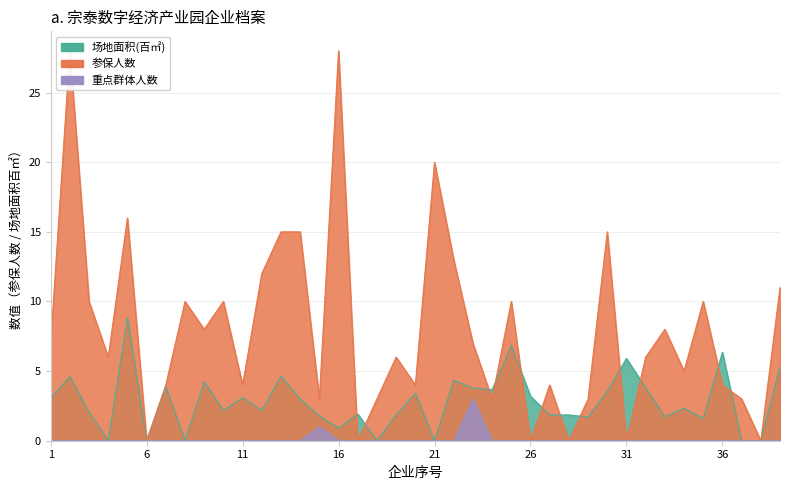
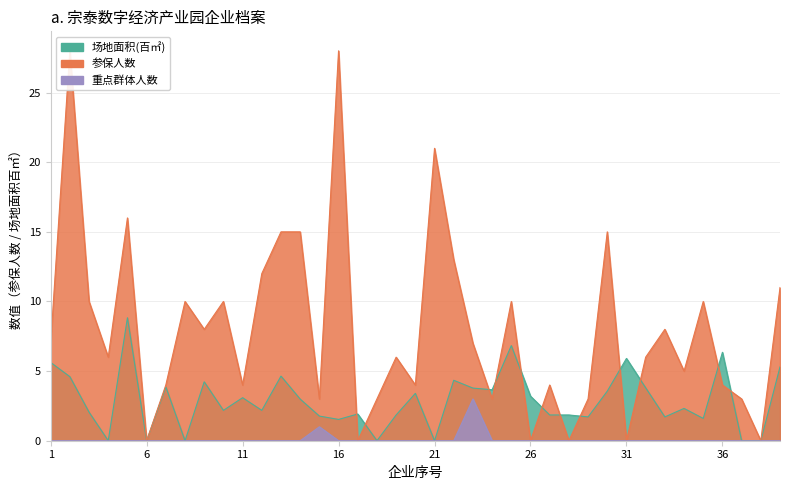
场地面积(百㎡), 1: 3.1 -> 5.6
场地面积(百㎡), 16: 0.9 -> 1.5
参保人数, 21: 20 -> 21
